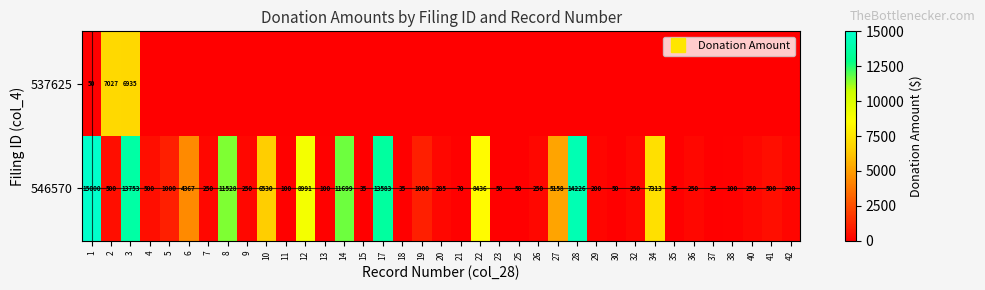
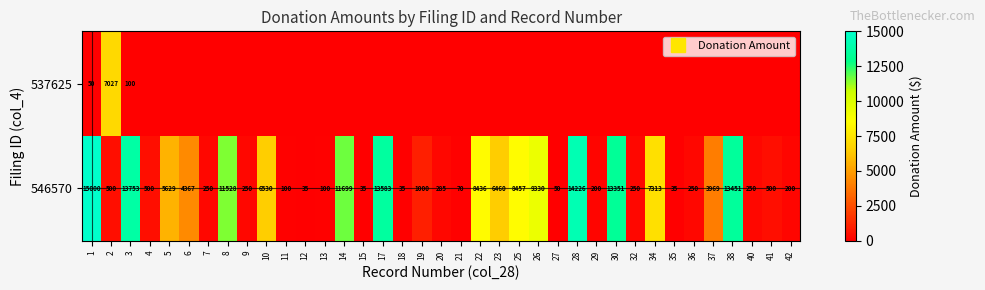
537625, 3: 6935 -> 100
546570, 5: 1000 -> 5629
546570, 12: 8991 -> 35
546570, 23: 50 -> 6460
546570, 25: 50 -> 8457
546570, 26: 250 -> 9330
546570, 27: 5158 -> 50
546570, 30: 50 -> 13351
546570, 37: 25 -> 3969
546570, 38: 100 -> 13451
